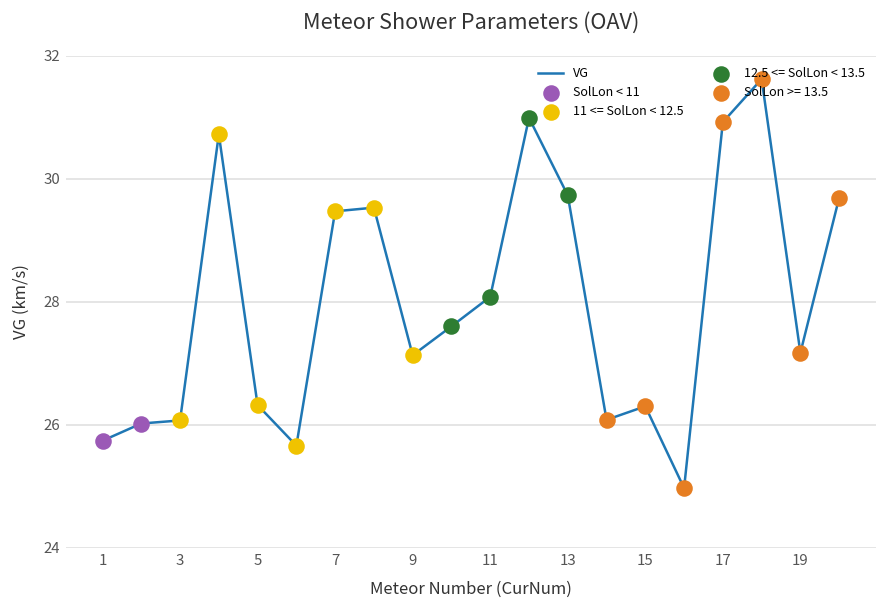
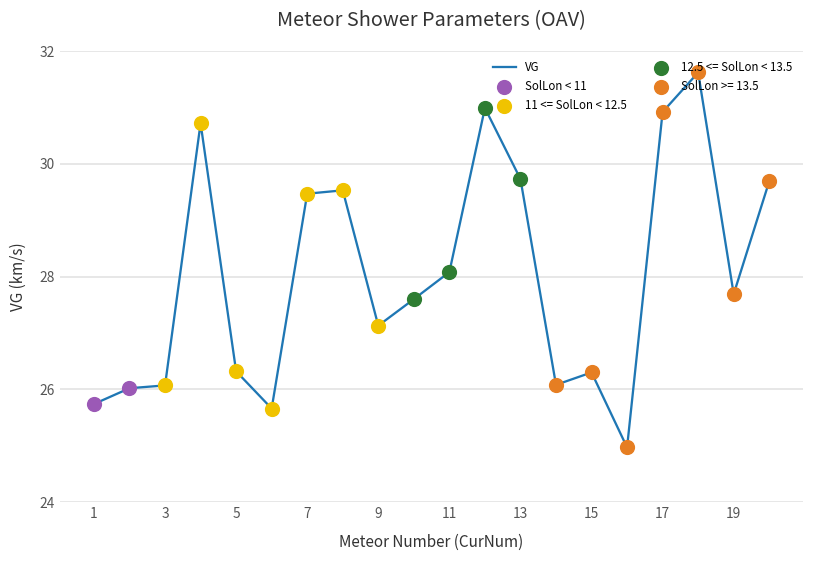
VG, 19: 27.2 -> 27.7
